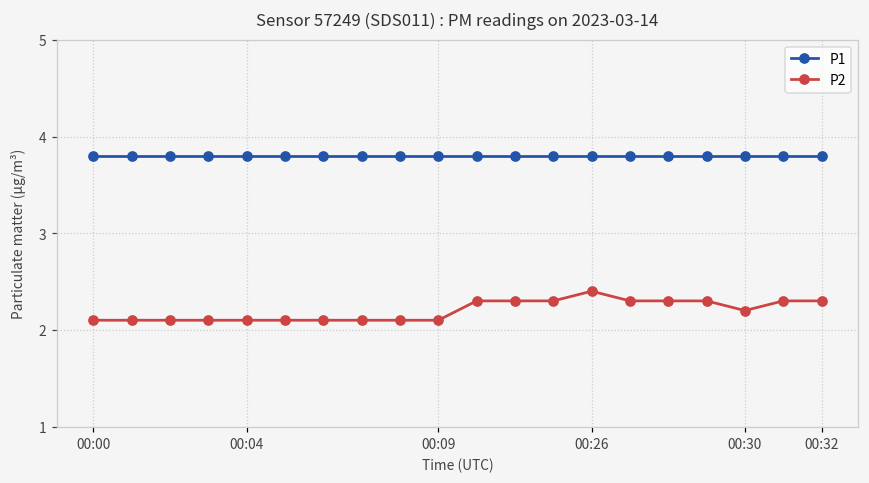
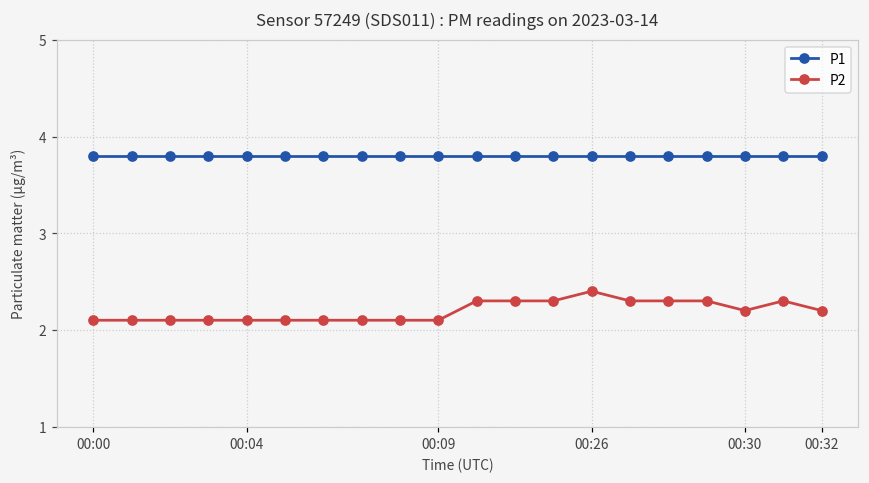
P2, 00:32: 2.3 -> 2.2
